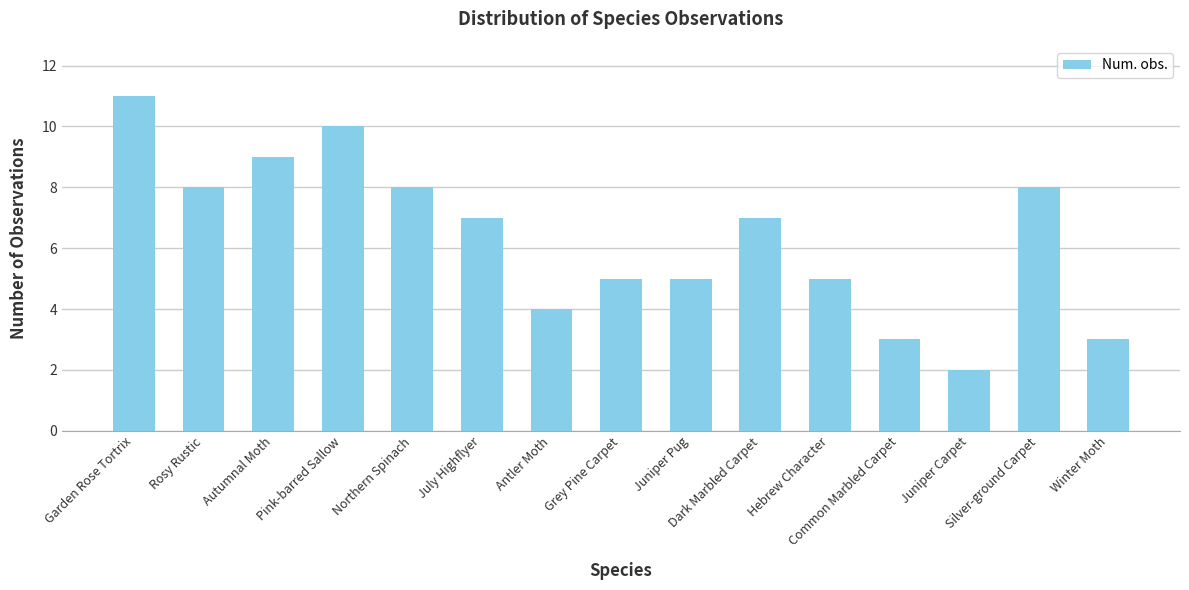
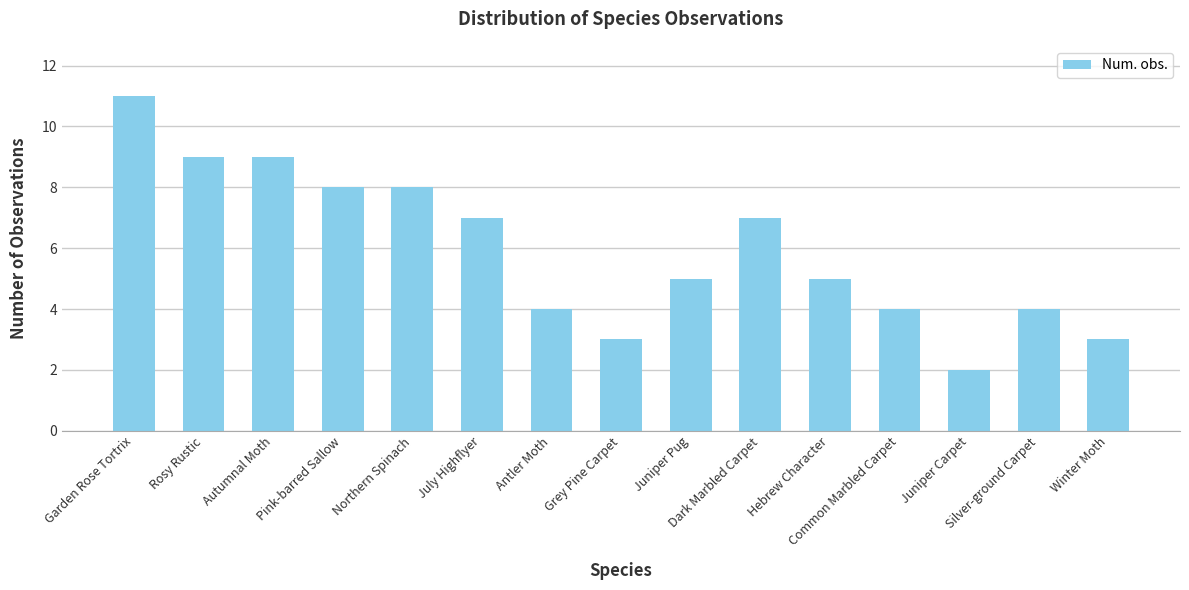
Rosy Rustic: 8 -> 9
Pink-barred Sallow: 10 -> 8
Grey Pine Carpet: 5 -> 3
Common Marbled Carpet: 3 -> 4
Silver-ground Carpet: 8 -> 4
